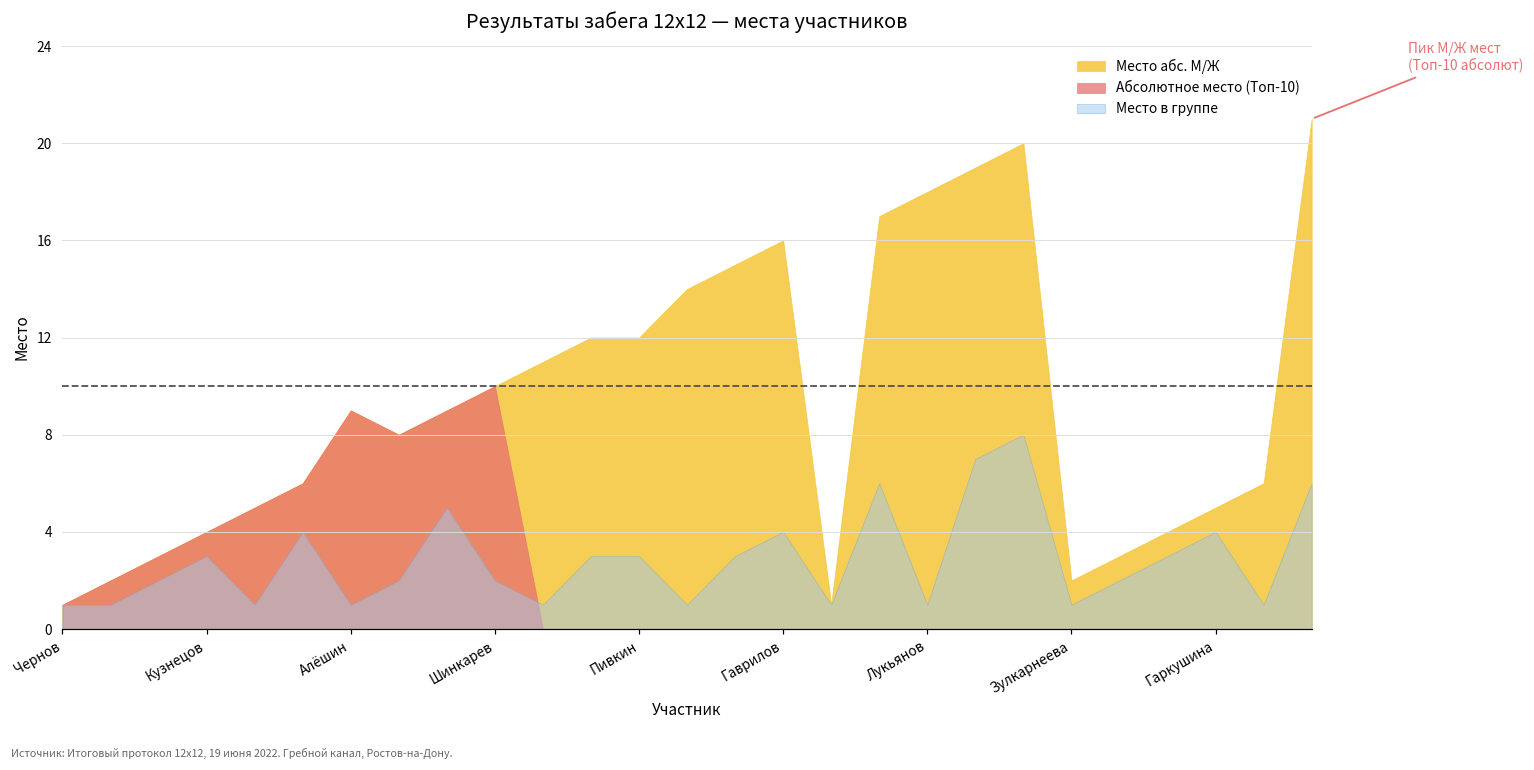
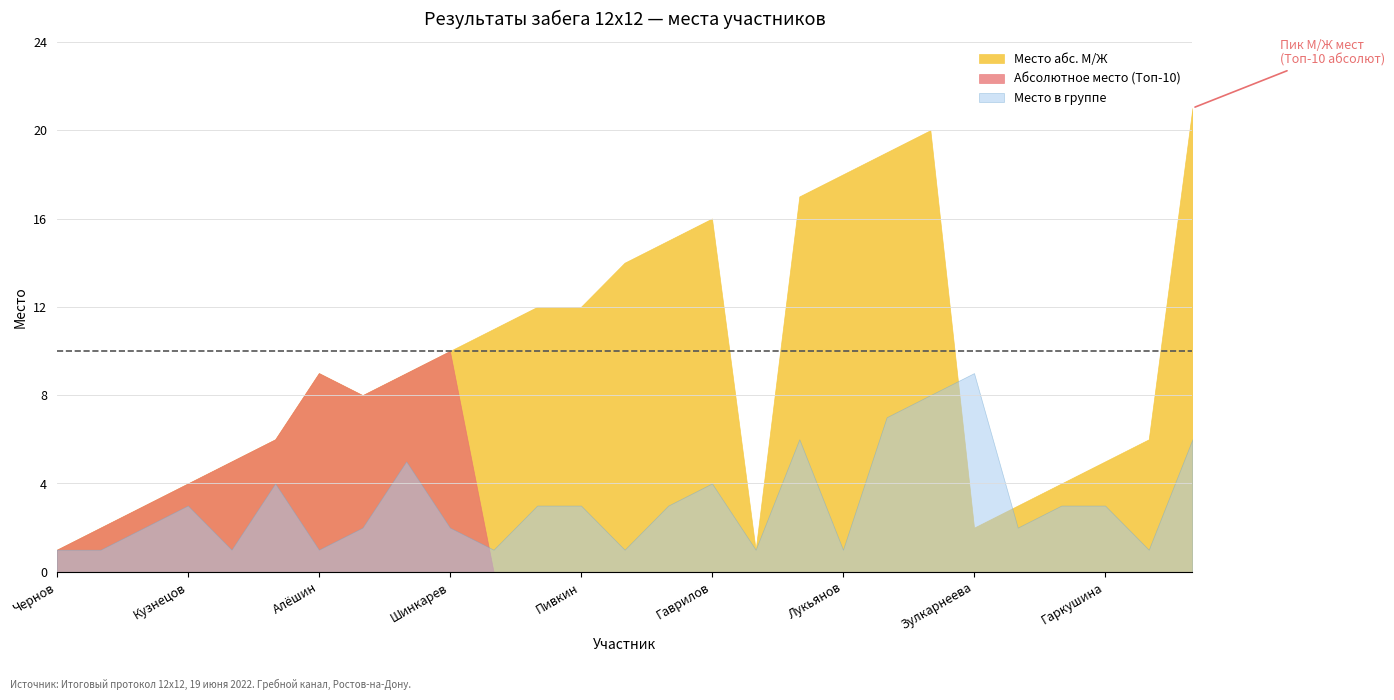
Место в группе, Зулкарнеева: 1 -> 9
Место в группе, Гаркушина: 4 -> 3
